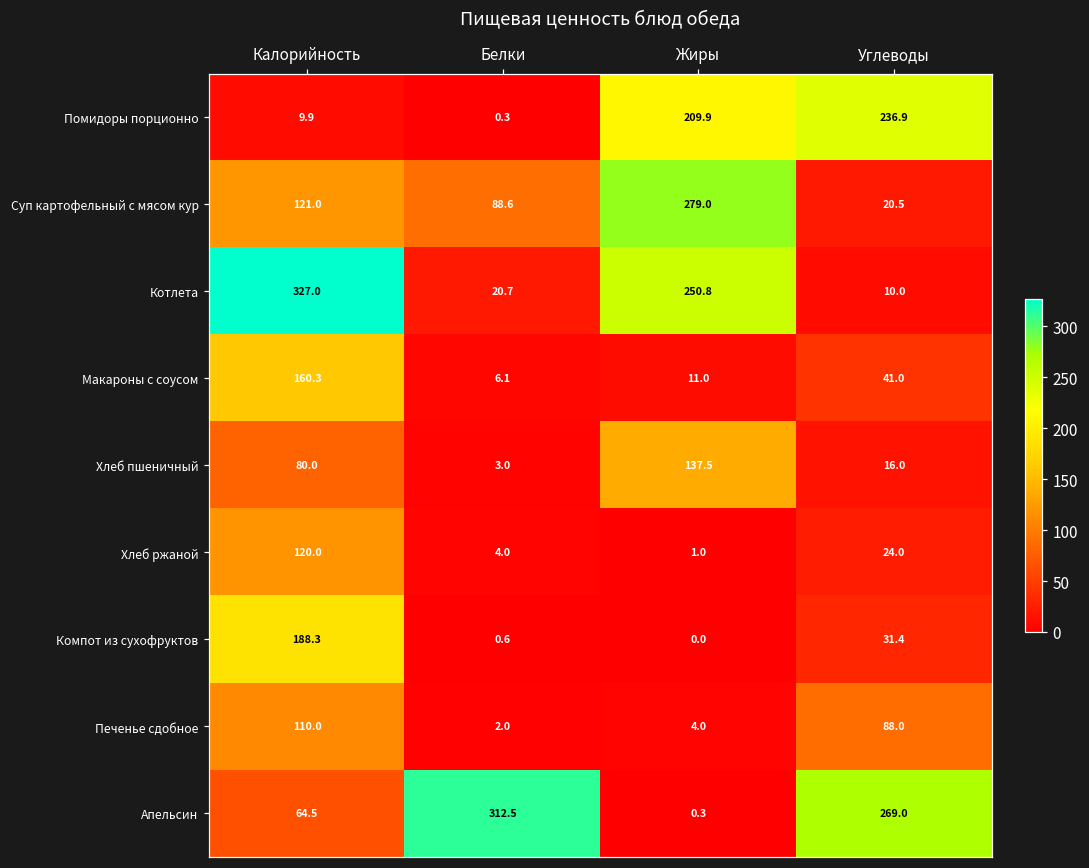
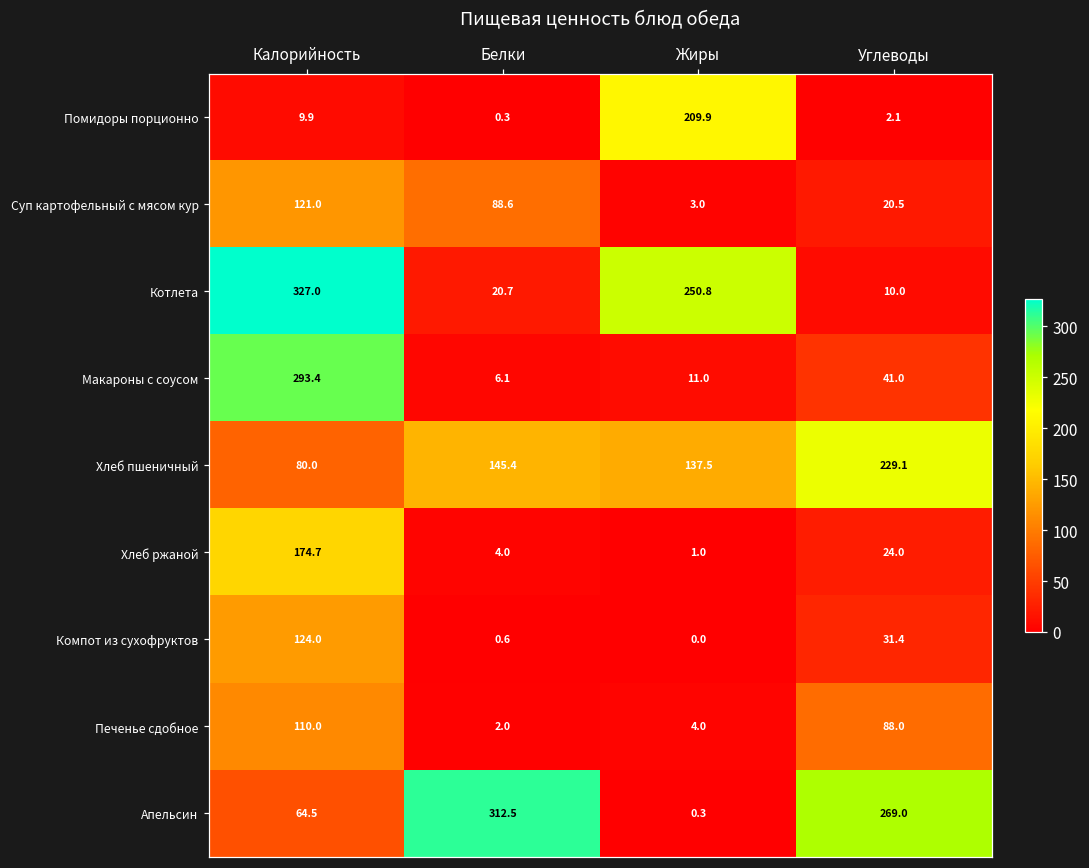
Помидоры порционно, Углеводы: 236.9 -> 2.1
Суп картофельный с мясом кур, Жиры: 279.0 -> 3.0
Макароны с соусом, Калорийность: 160.3 -> 293.4
Хлеб пшеничный, Белки: 3.0 -> 145.4
Хлеб пшеничный, Углеводы: 16.0 -> 229.1
Хлеб ржаной, Калорийность: 120.0 -> 174.7
Компот из сухофруктов, Калорийность: 188.3 -> 124.0
